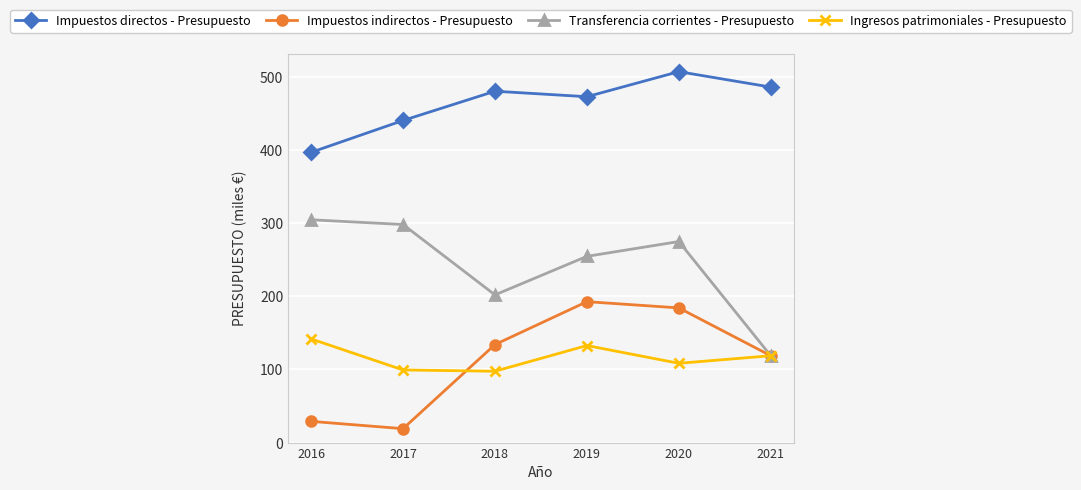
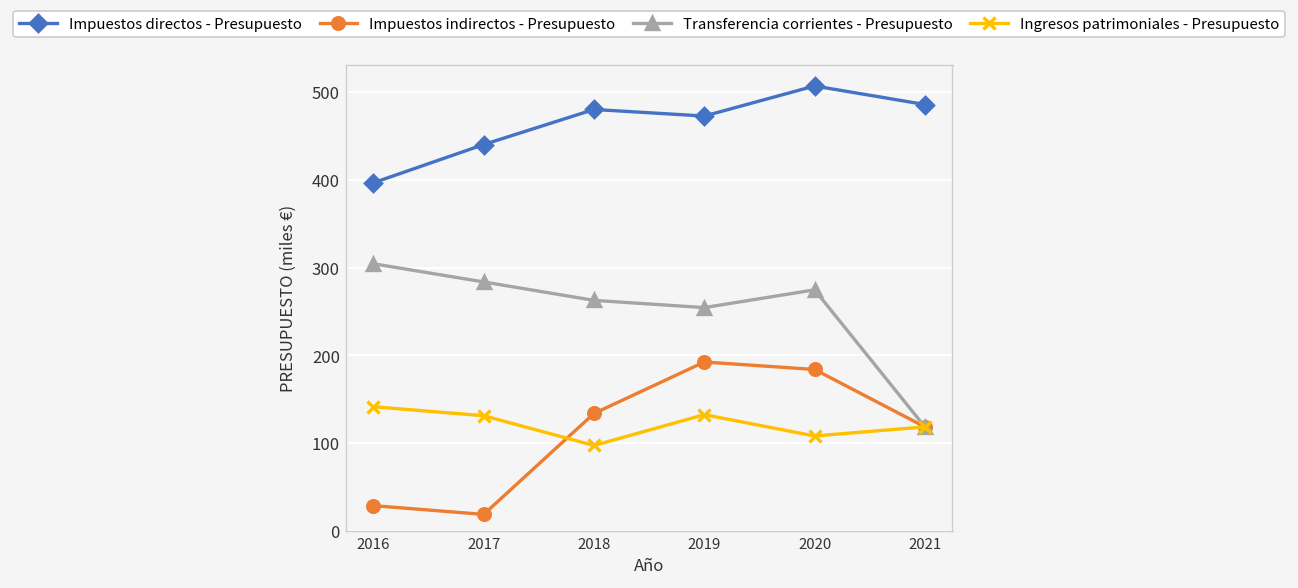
Transferencia corrientes - Presupuesto, 2017: 300 -> 280
Ingresos patrimoniales - Presupuesto, 2017: 100 -> 130
Transferencia corrientes - Presupuesto, 2018: 200 -> 260
